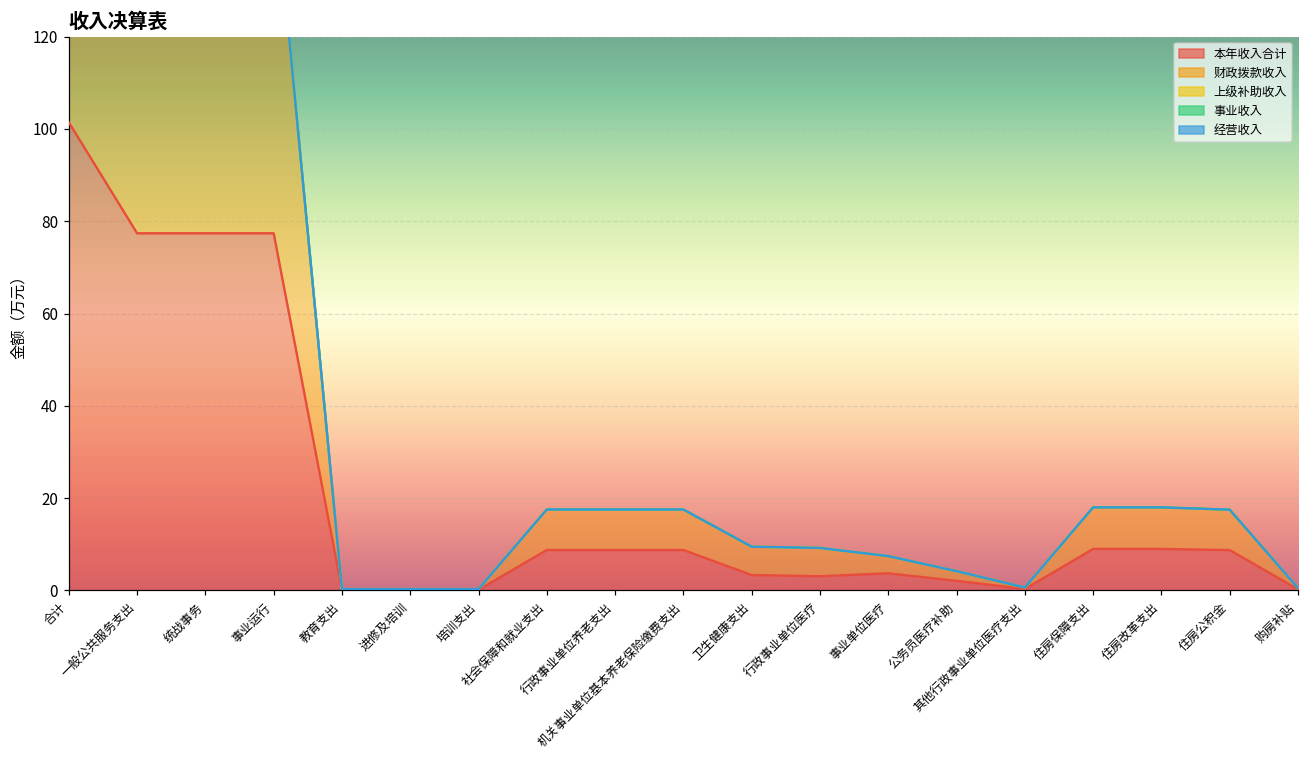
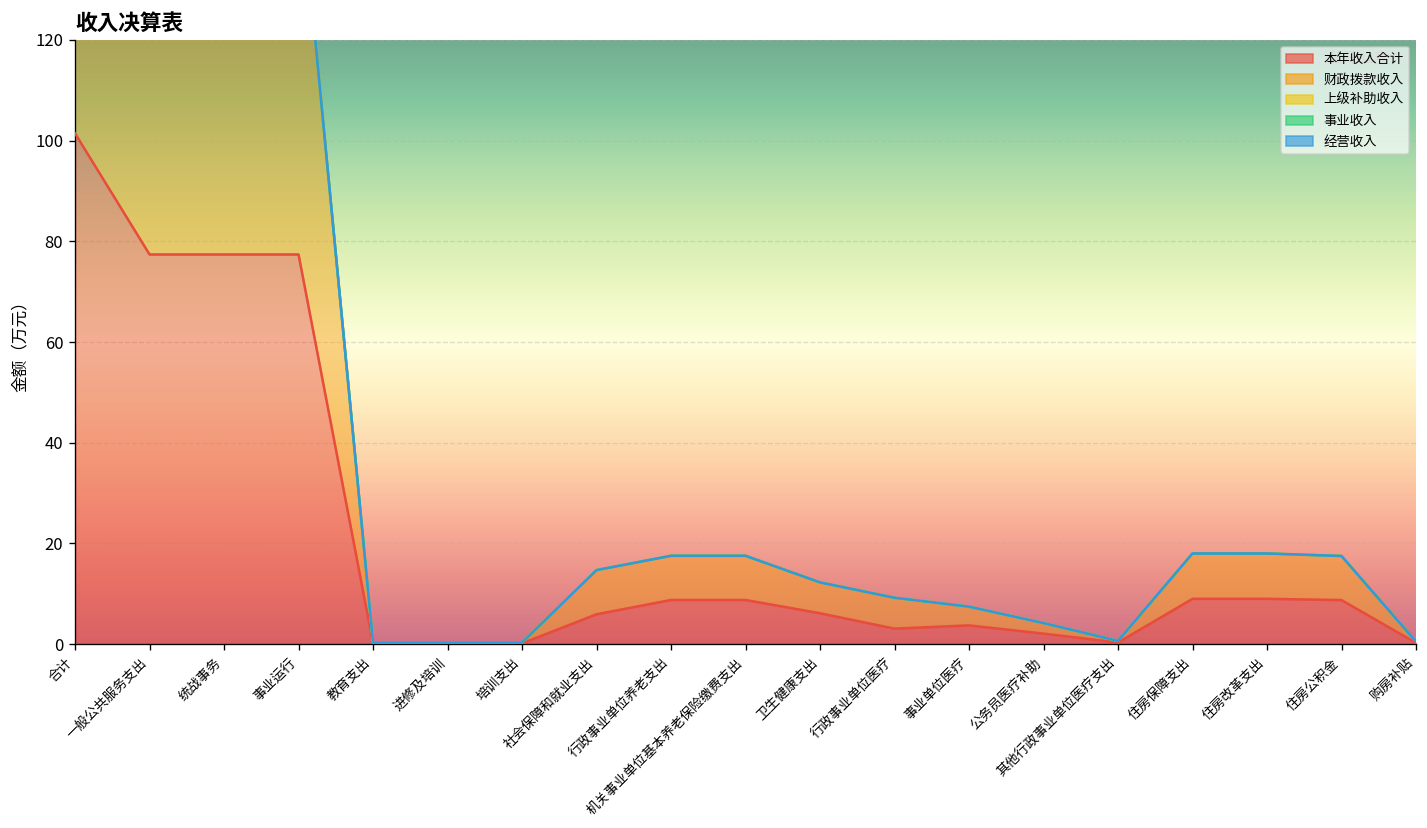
本年收入合计, 社会保障和就业支出: 9 -> 6
本年收入合计, 卫生健康支出: 3 -> 6
